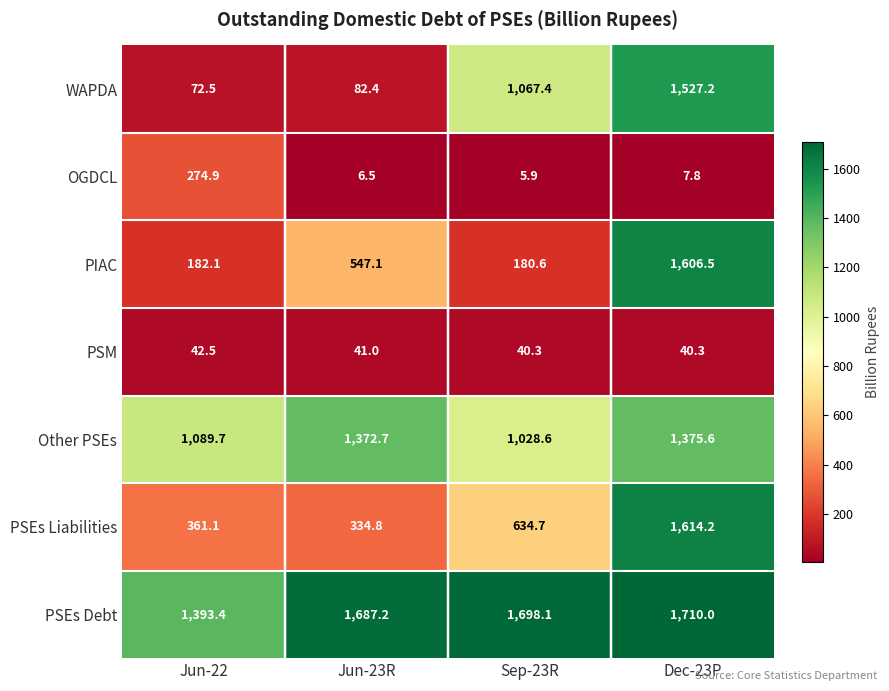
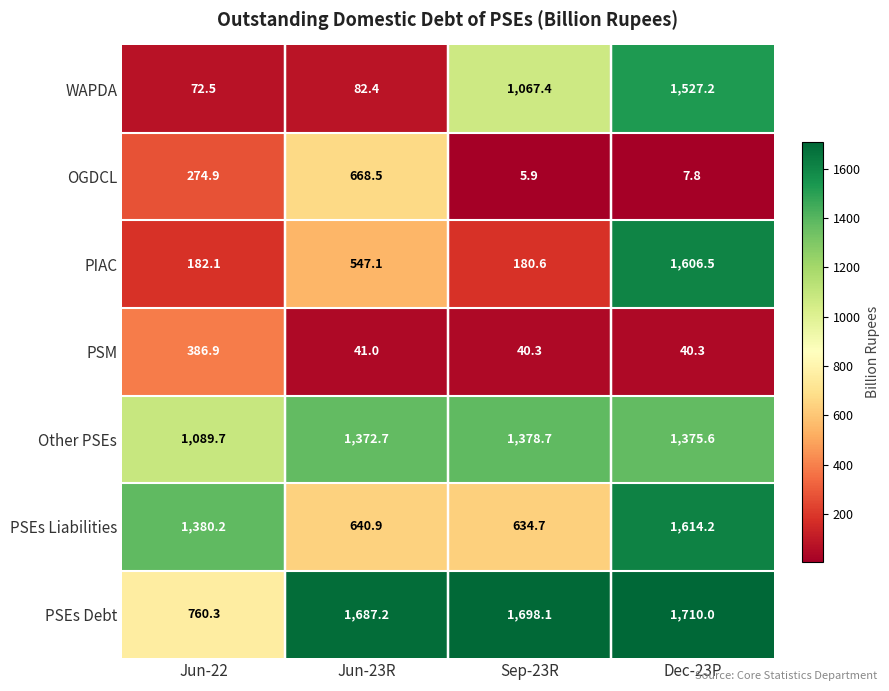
OGDCL, Jun-23R: 6.5 -> 668.5
PSM, Jun-22: 42.5 -> 386.9
Other PSEs, Sep-23R: 1,028.6 -> 1,378.7
PSEs Liabilities, Jun-22: 361.1 -> 1,380.2
PSEs Liabilities, Jun-23R: 334.8 -> 640.9
PSEs Debt, Jun-22: 1,393.4 -> 760.3
